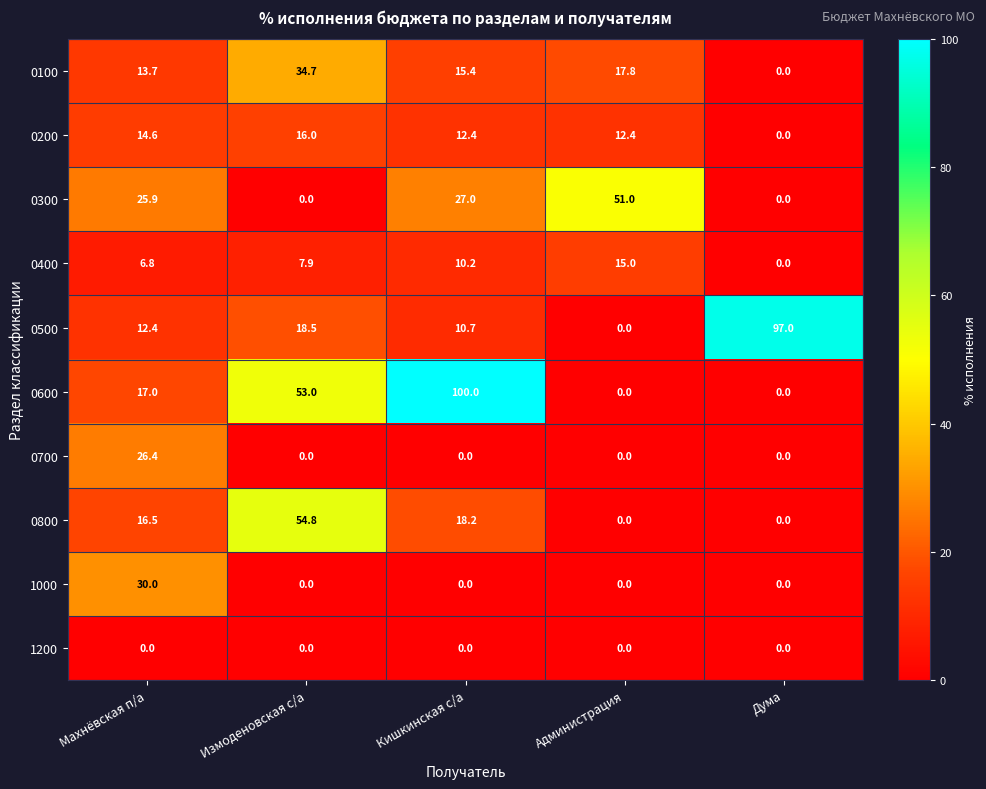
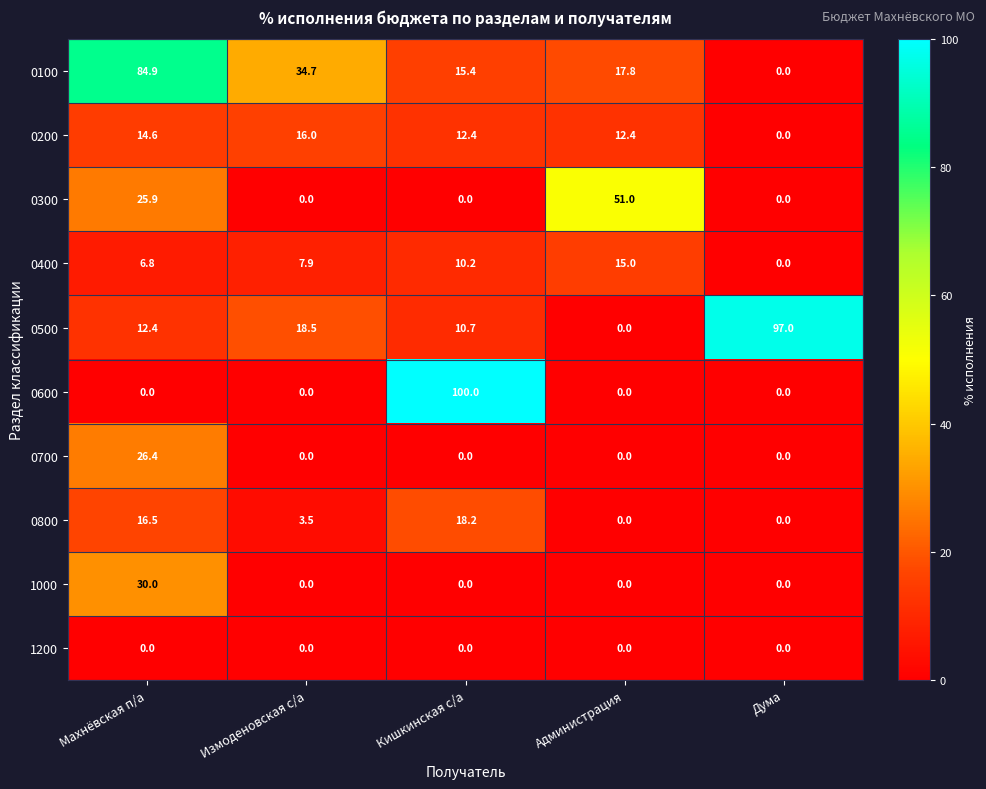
0100, Махнёвская п/а: 13.7 -> 84.9
0300, Кишкинская с/а: 27.0 -> 0.0
0600, Махнёвская п/а: 17.0 -> 0.0
0600, Измоденовская с/а: 53.0 -> 0.0
0800, Измоденовская с/а: 54.8 -> 3.5
